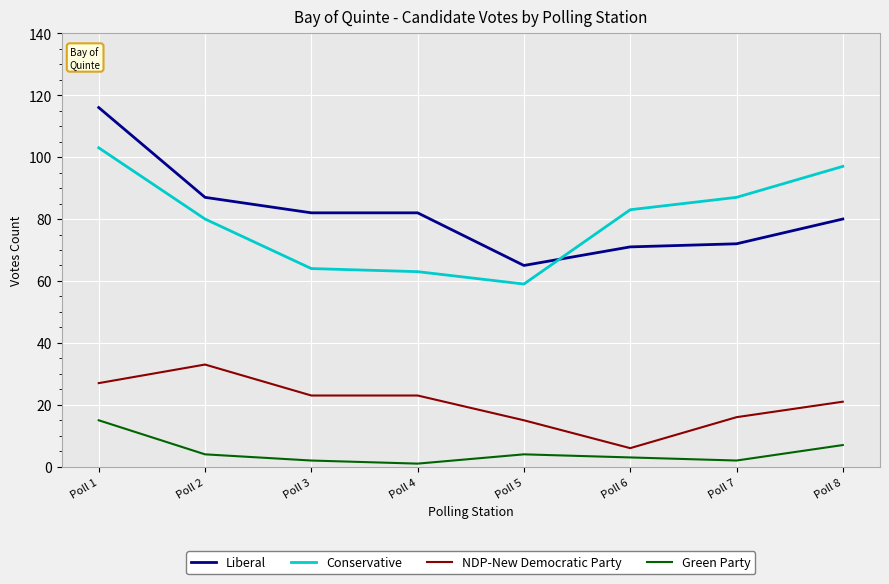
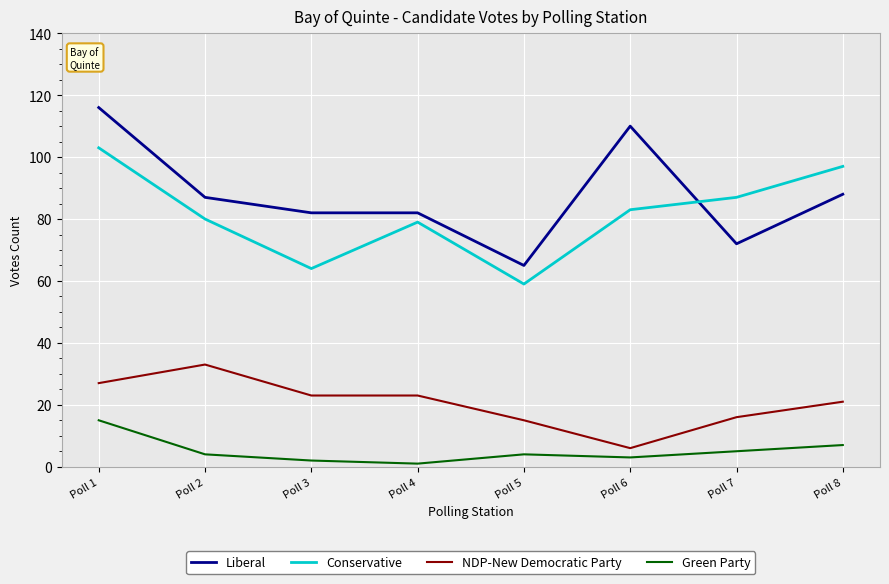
Conservative, Poll 4: 63 -> 79
Liberal, Poll 6: 71 -> 110
Green Party, Poll 7: 2 -> 5
Liberal, Poll 8: 80 -> 88
